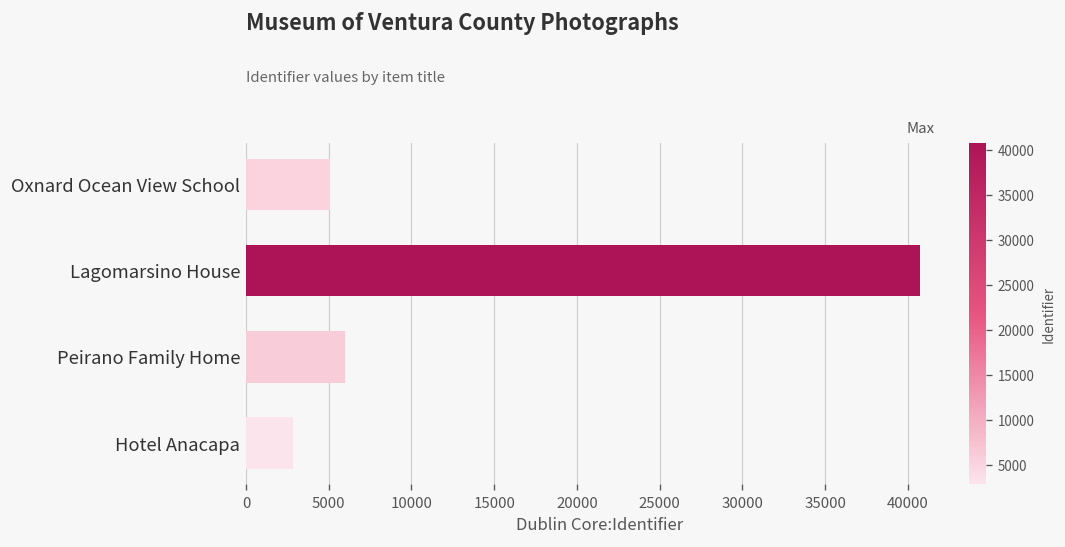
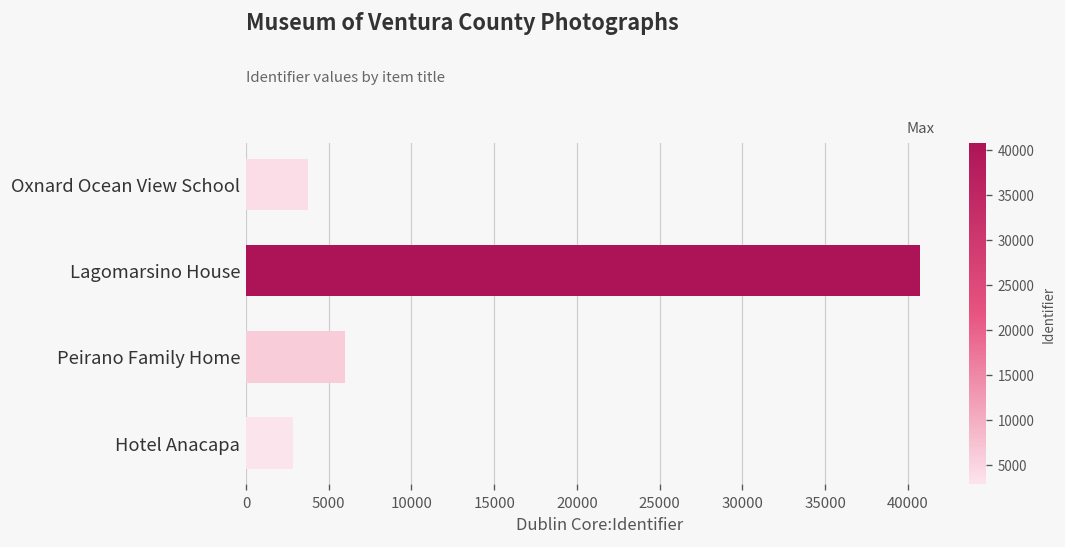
Oxnard Ocean View School: 5100 -> 3800
